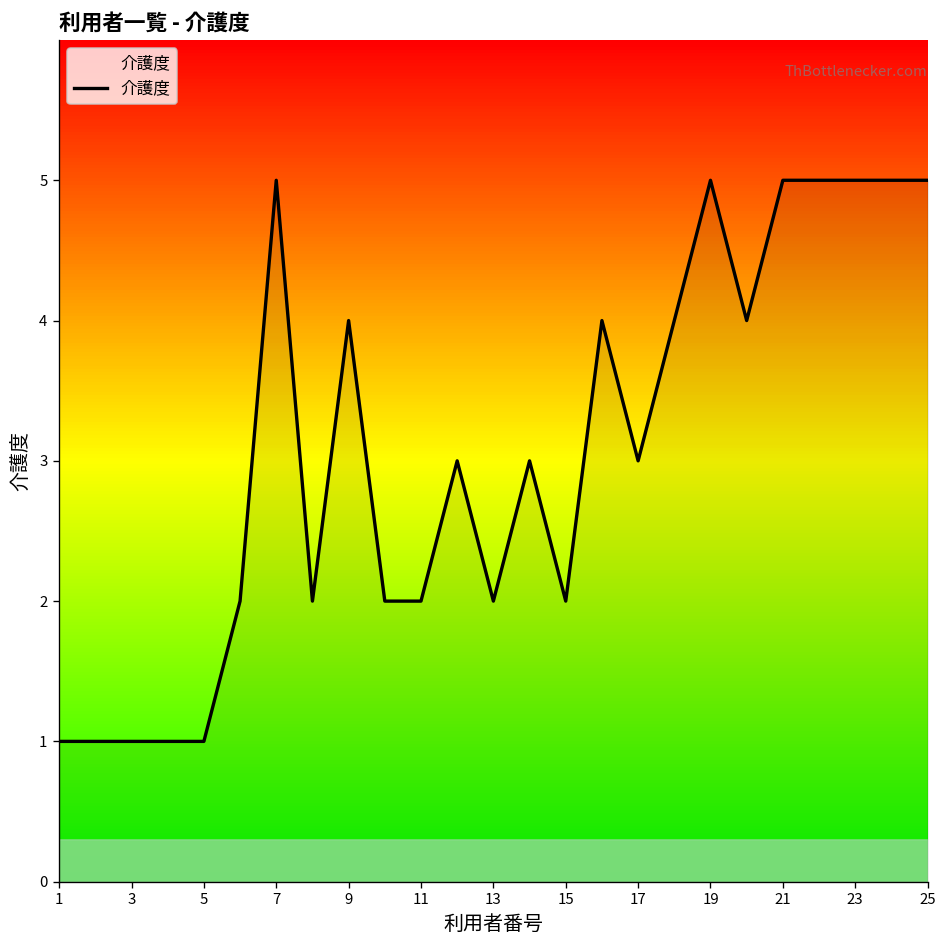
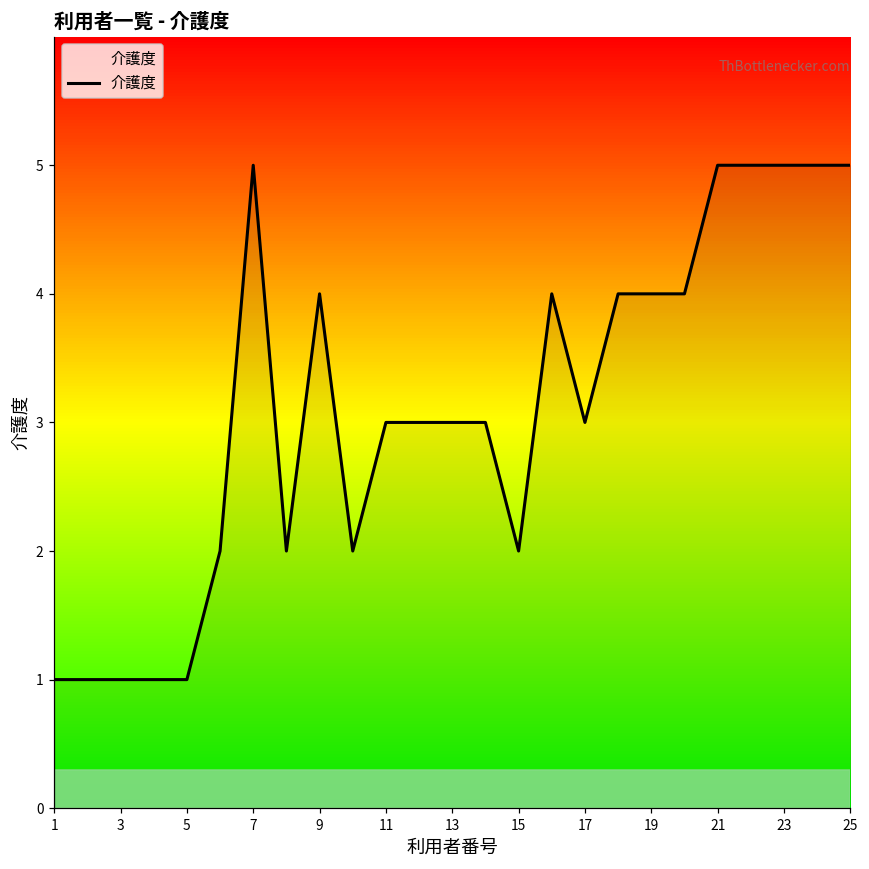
11: 2 -> 3
13: 2 -> 3
19: 5 -> 4
